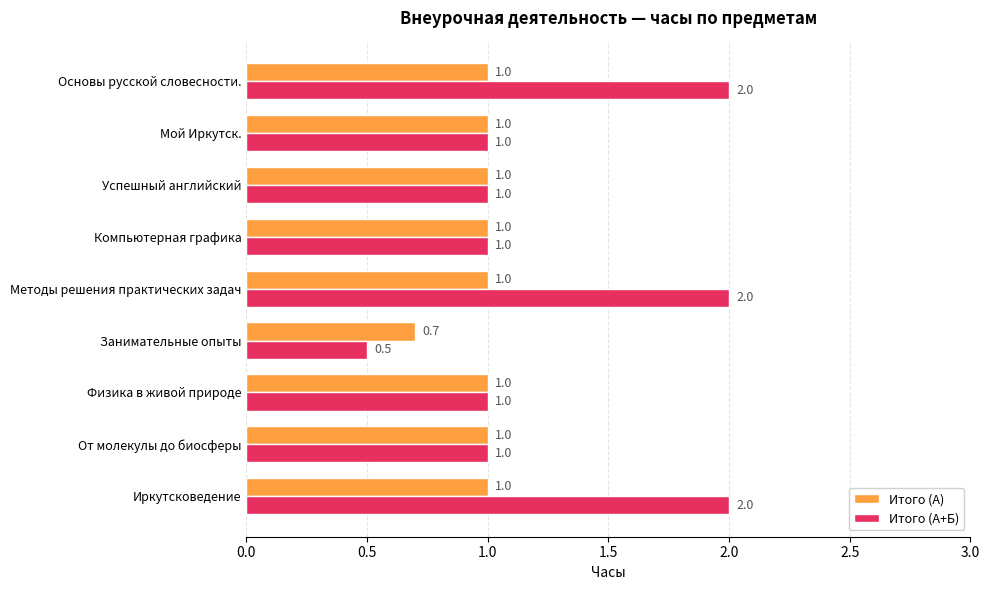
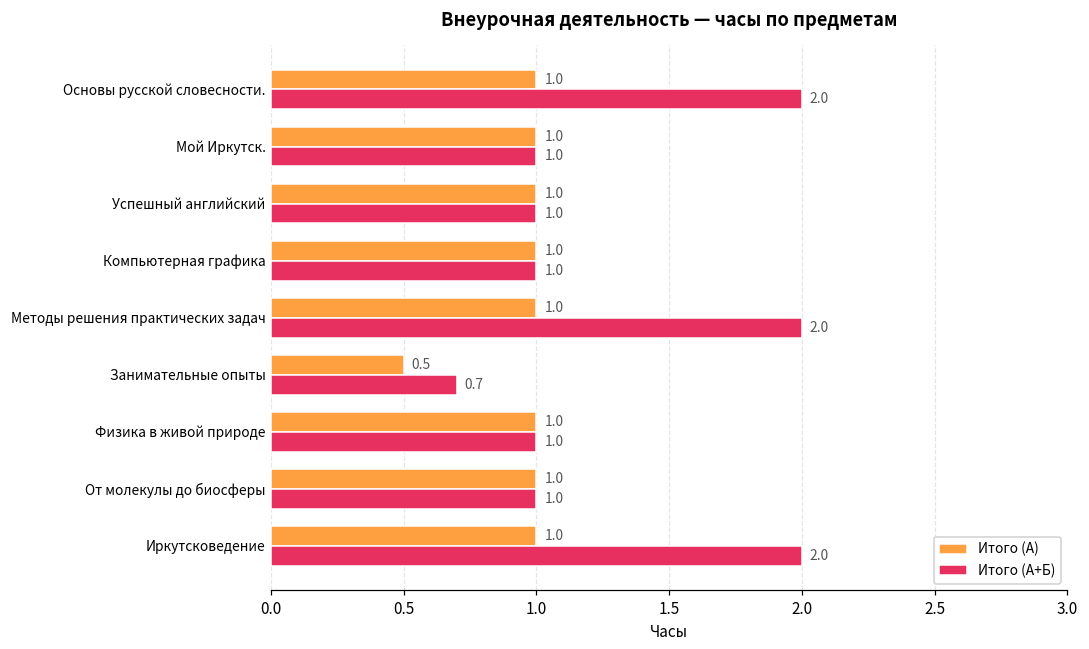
Итого (А), Занимательные опыты: 0.7 -> 0.5
Итого (А+Б), Занимательные опыты: 0.5 -> 0.7
